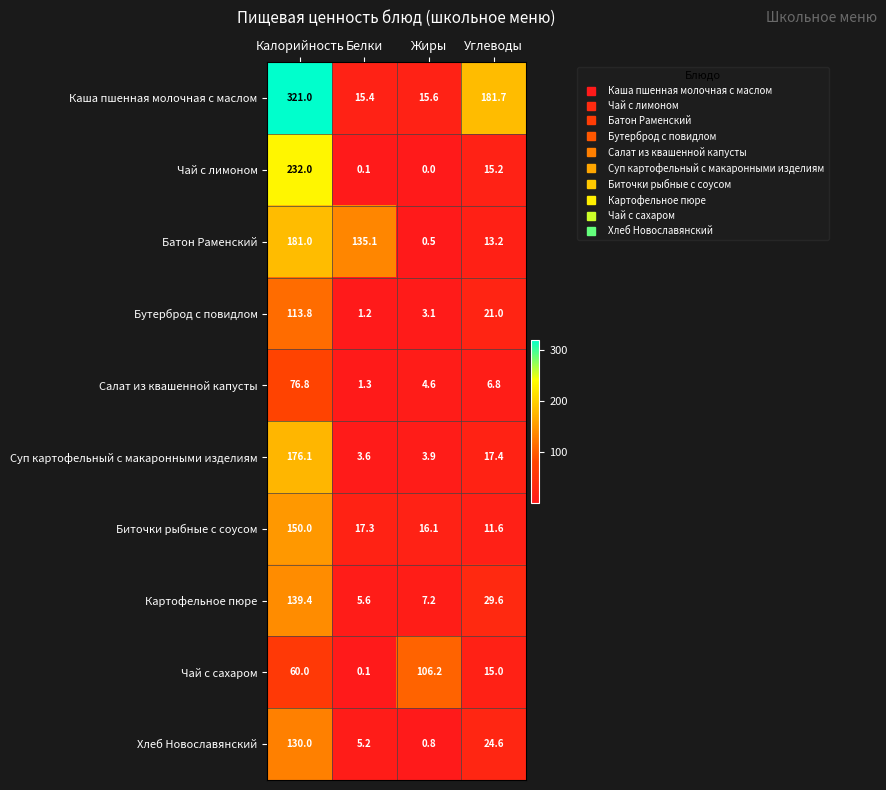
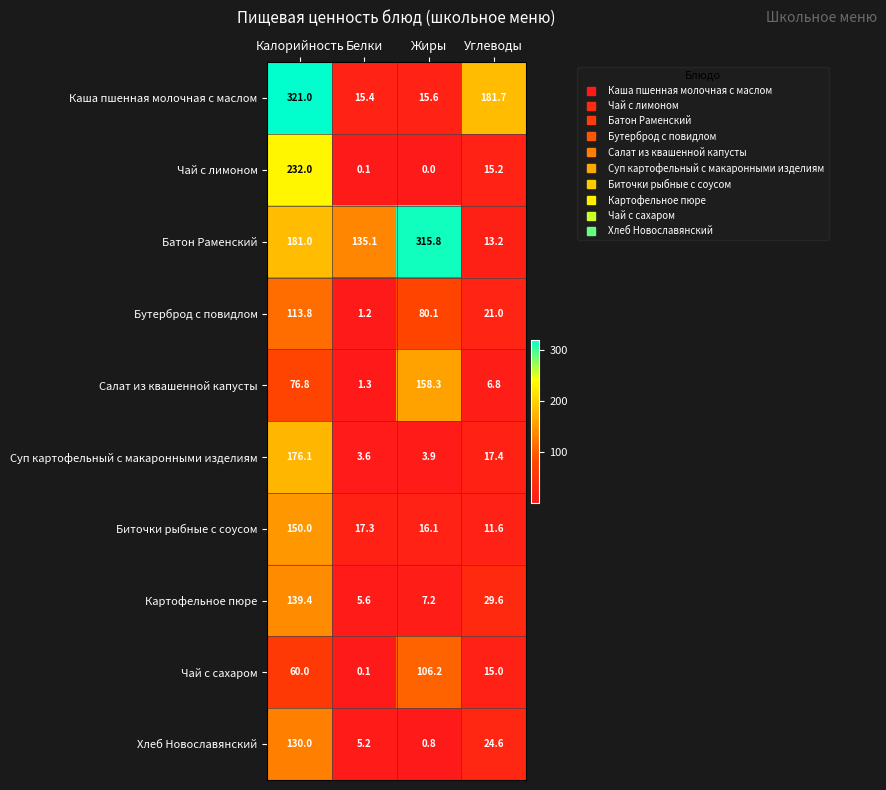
Батон Раменский, Жиры: 0.5 -> 315.8
Бутерброд с повидлом, Жиры: 3.1 -> 80.1
Салат из квашенной капусты, Жиры: 4.6 -> 158.3
